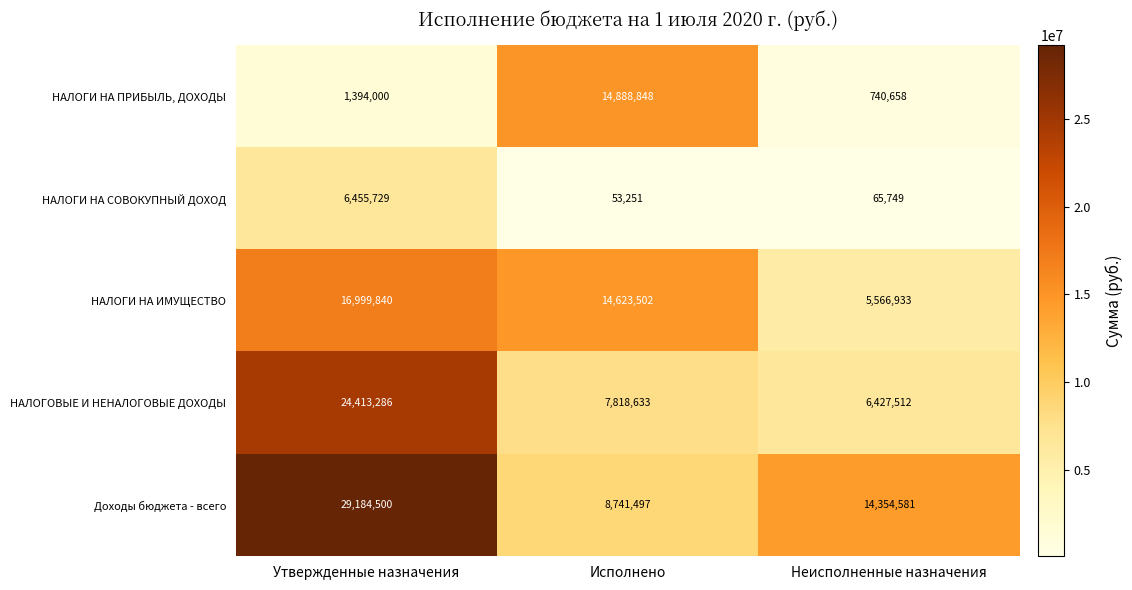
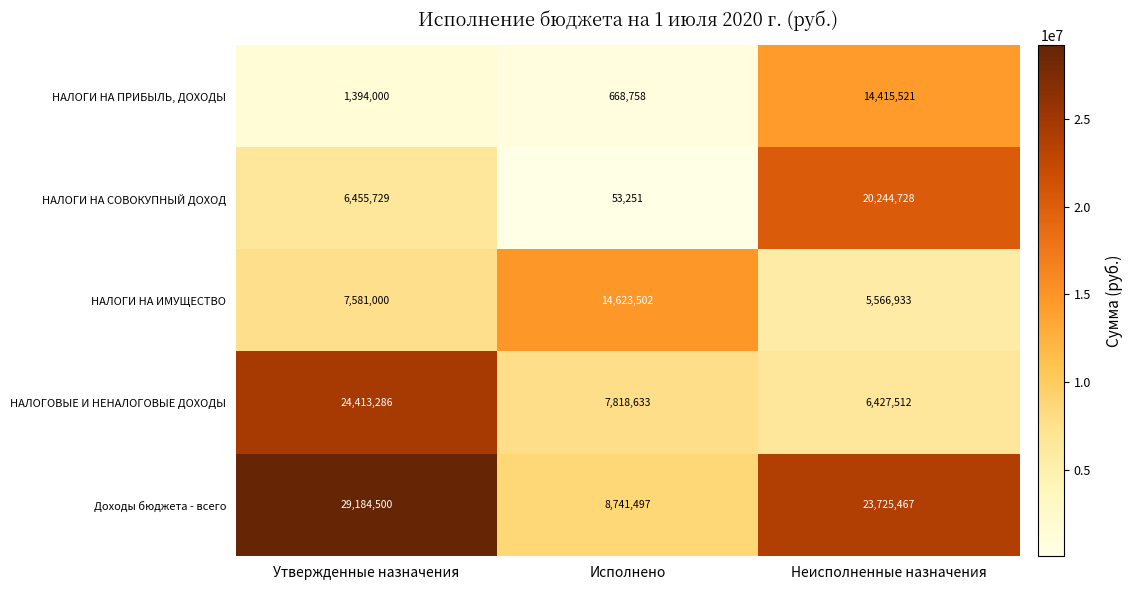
НАЛОГИ НА ПРИБЫЛЬ, ДОХОДЫ, Исполнено: 14,888,848 -> 668,758
НАЛОГИ НА ПРИБЫЛЬ, ДОХОДЫ, Неисполненные назначения: 740,658 -> 14,415,521
НАЛОГИ НА СОВОКУПНЫЙ ДОХОД, Неисполненные назначения: 65,749 -> 20,244,728
НАЛОГИ НА ИМУЩЕСТВО, Утвержденные назначения: 16,999,840 -> 7,581,000
Доходы бюджета - всего, Неисполненные назначения: 14,354,581 -> 23,725,467
